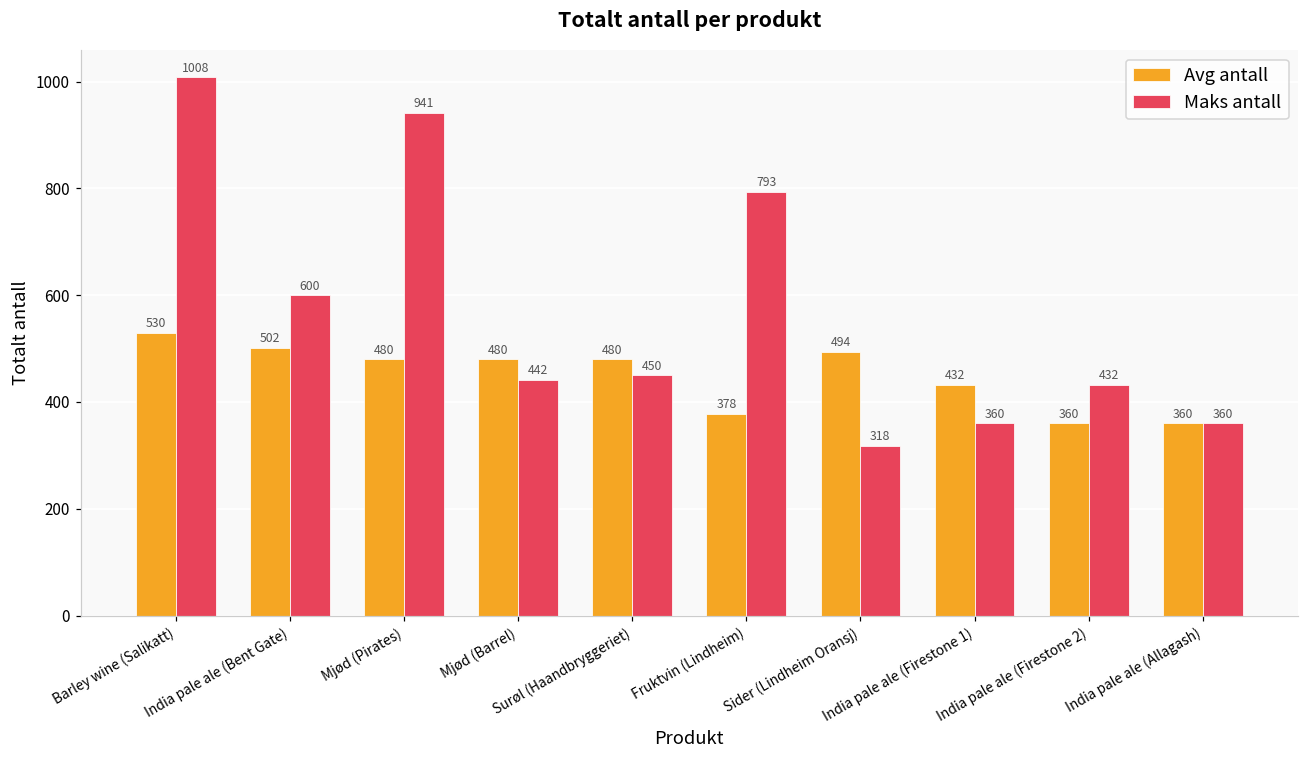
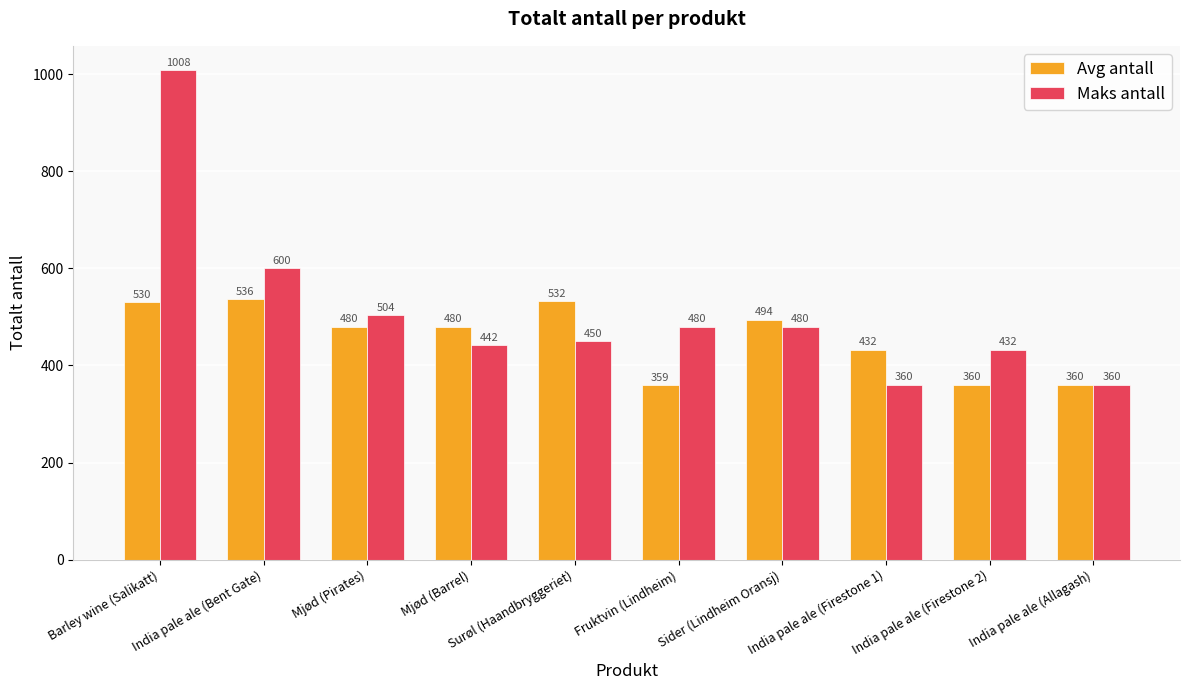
Avg antall, India pale ale (Bent Gate): 502 -> 536
Maks antall, Mjød (Pirates): 941 -> 504
Avg antall, Surøl (Haandbryggeriet): 480 -> 532
Avg antall, Fruktvin (Lindheim): 378 -> 359
Maks antall, Fruktvin (Lindheim): 793 -> 480
Maks antall, Sider (Lindheim Oransj): 318 -> 480
